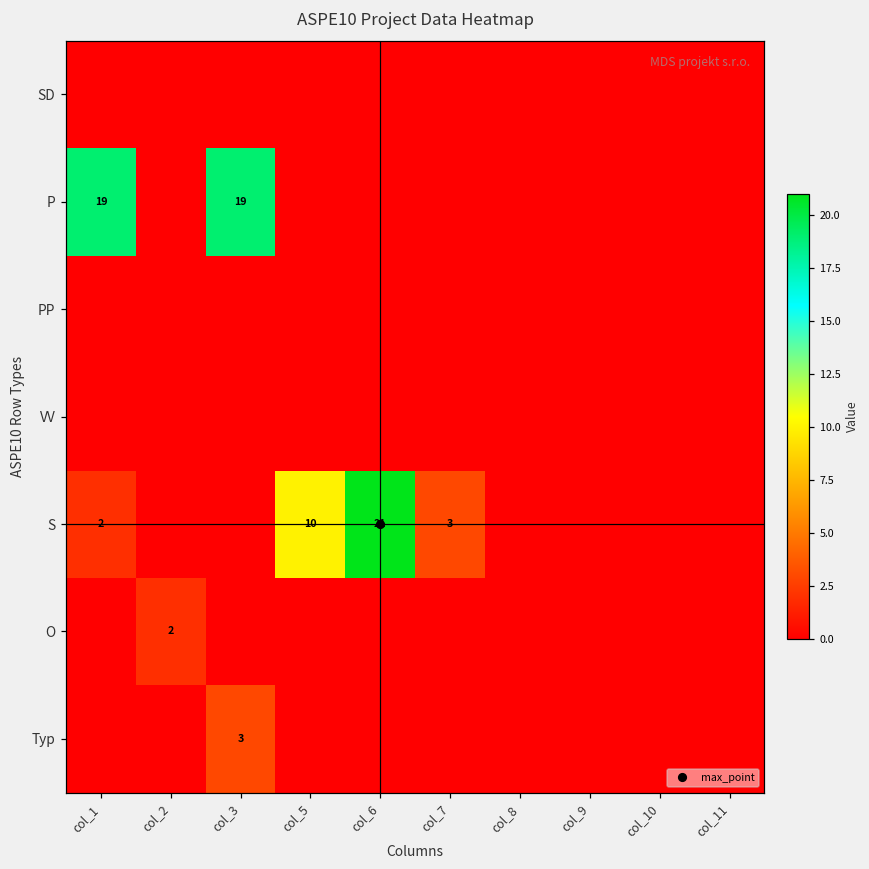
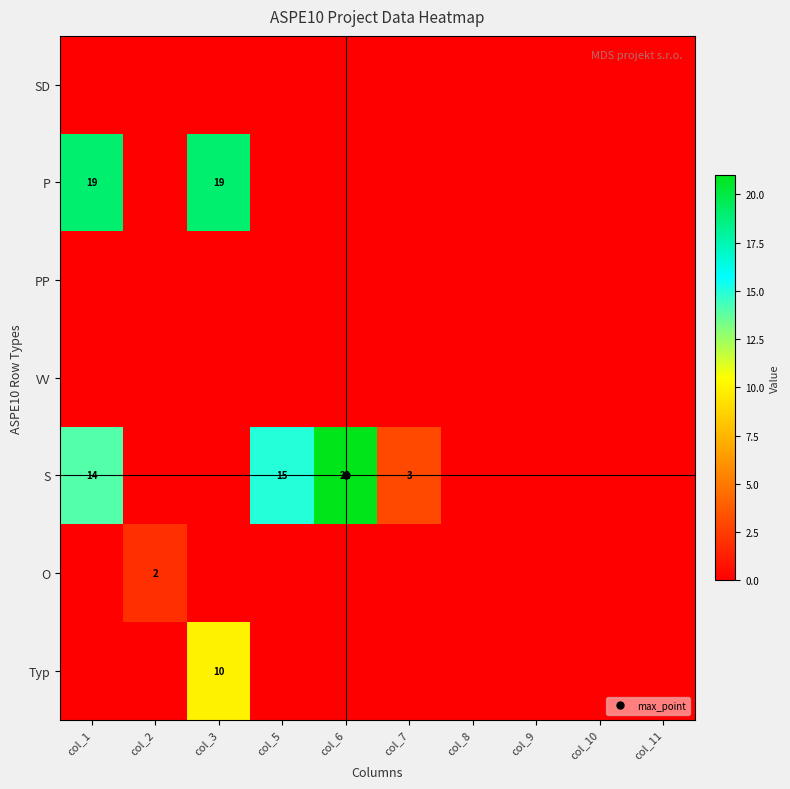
S, col_1: 2 -> 14
S, col_5: 10 -> 15
Typ, col_3: 3 -> 10
